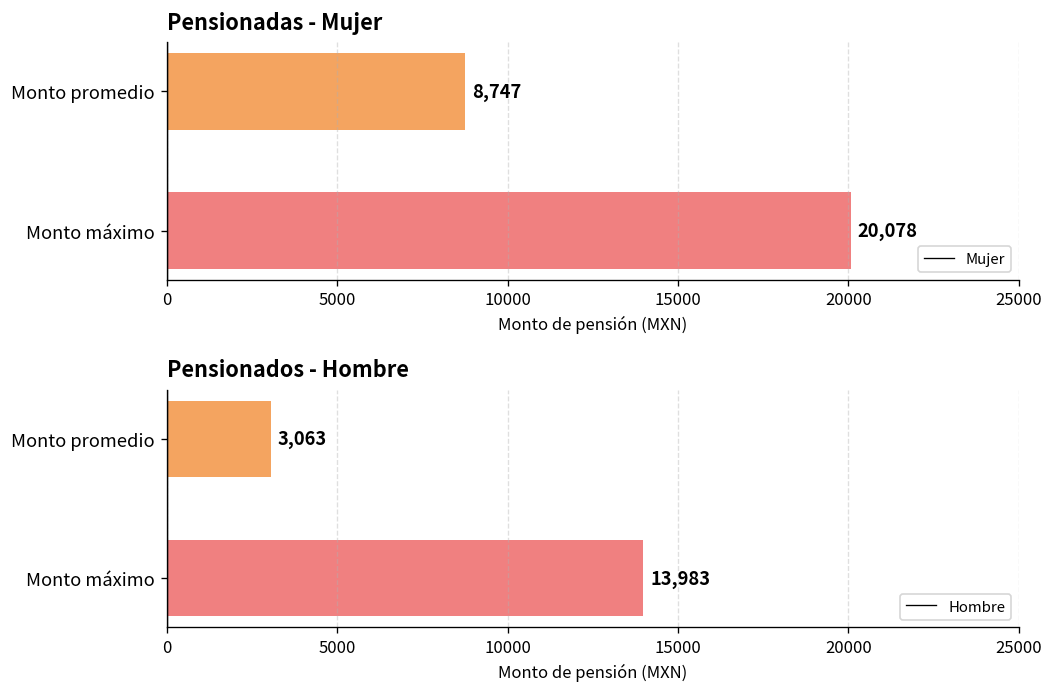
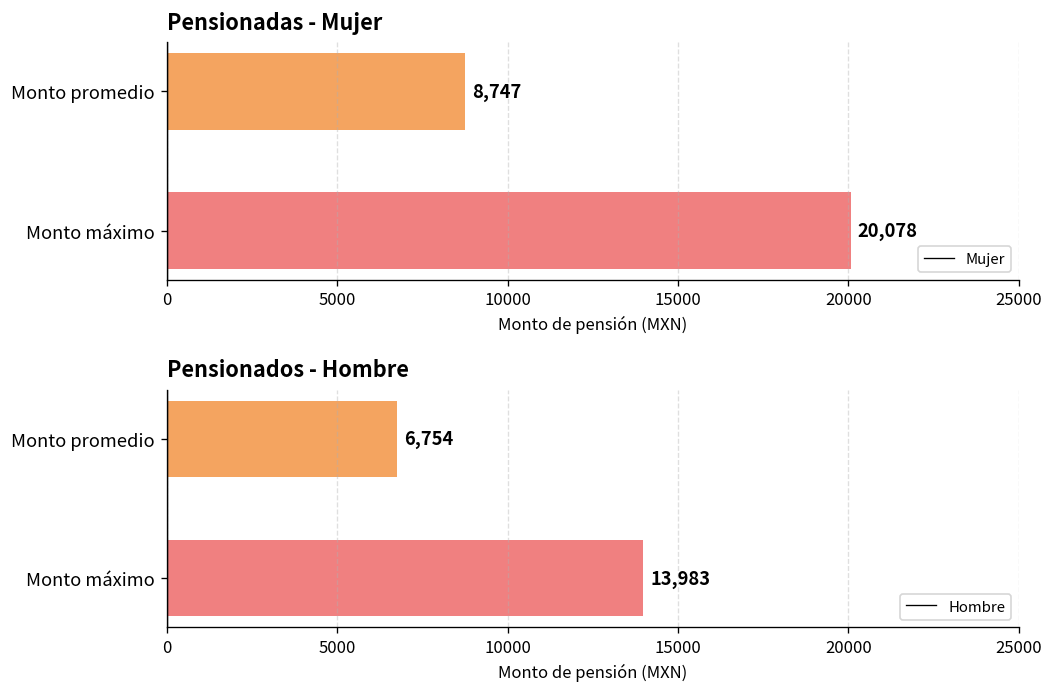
Pensionados - Hombre, Monto promedio: 3,063 -> 6,754
